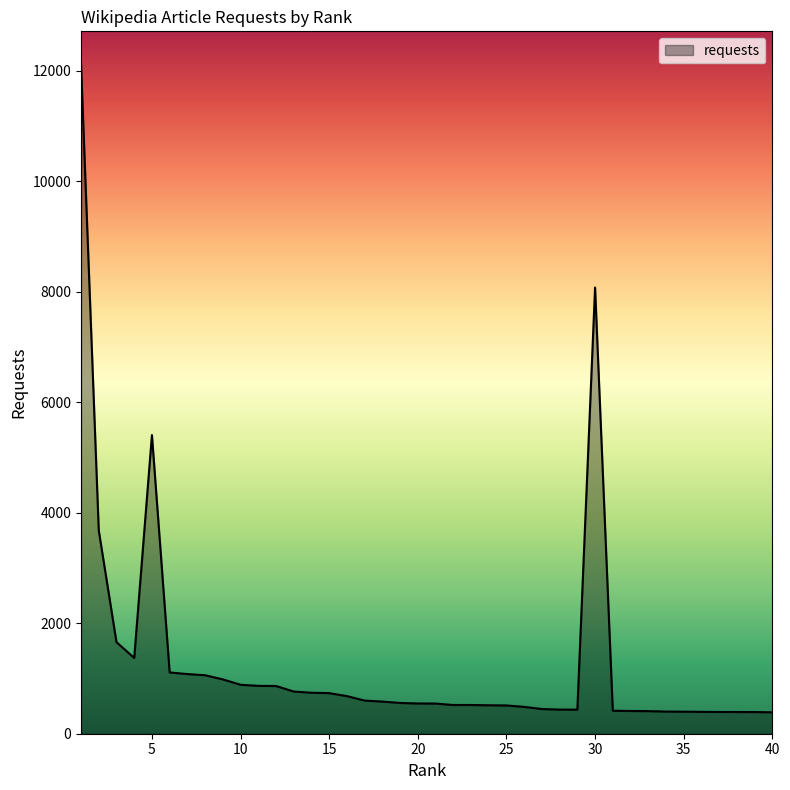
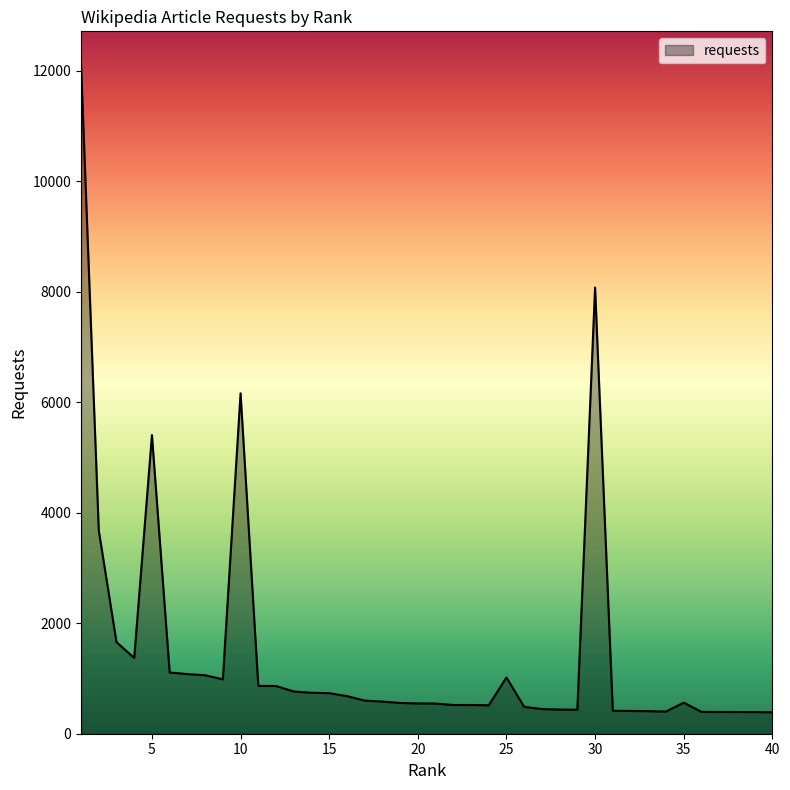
10: 900 -> 6200
25: 500 -> 1000
35: 400 -> 600
